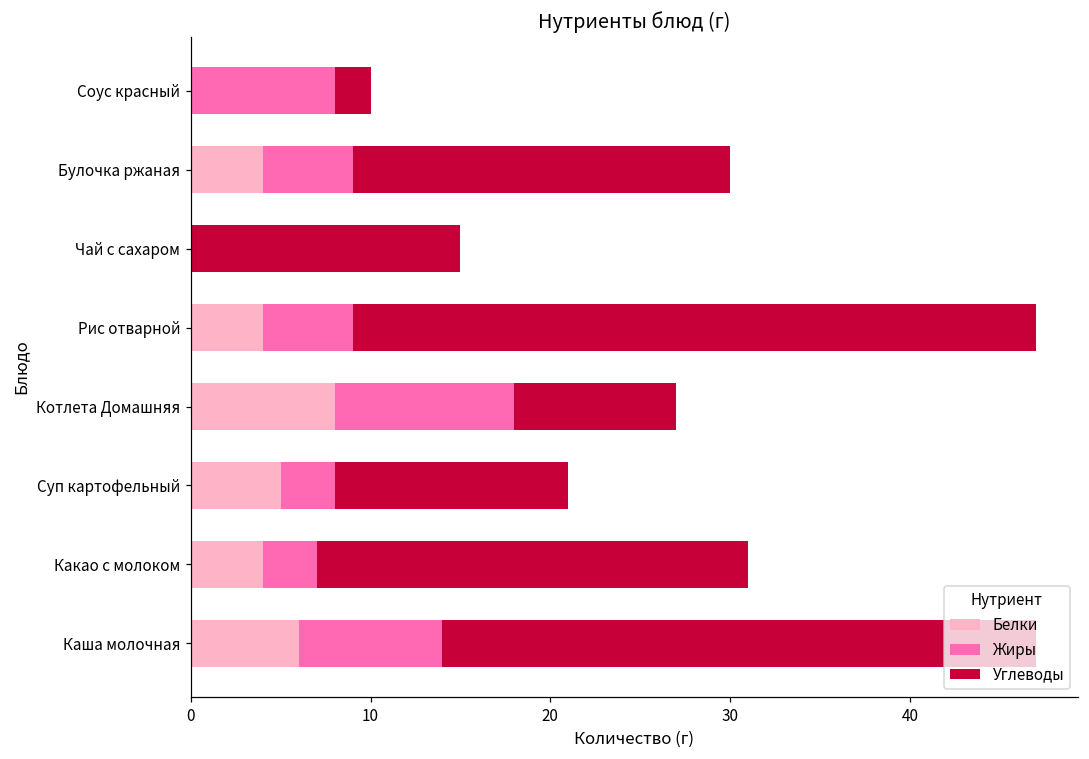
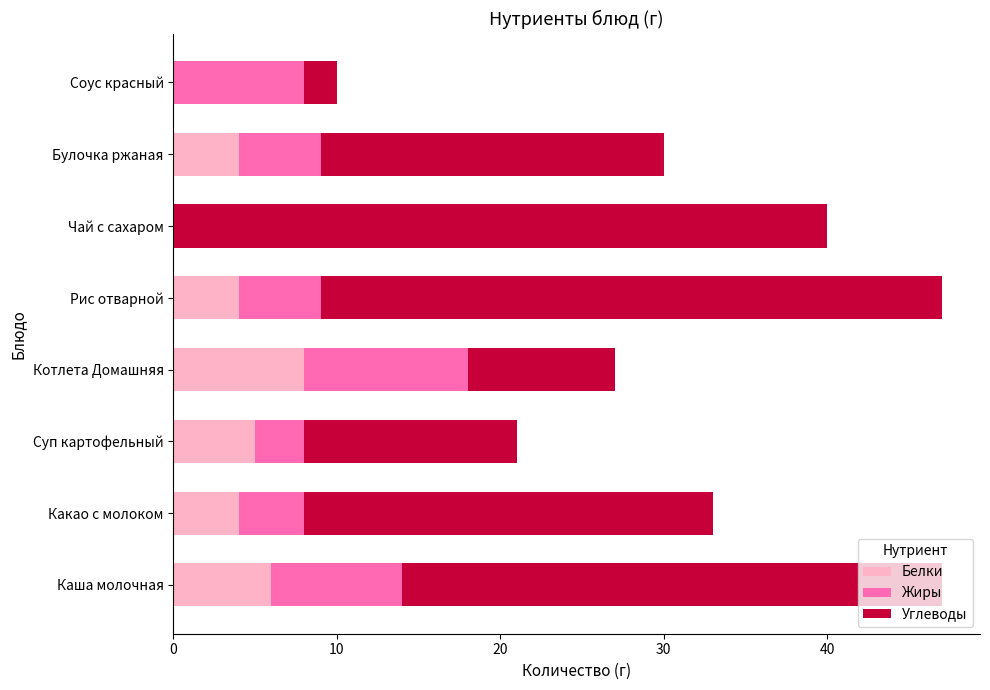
Углеводы, Чай с сахаром: 15 -> 40
Жиры, Какао с молоком: 3 -> 4
Углеводы, Какао с молоком: 24 -> 25
